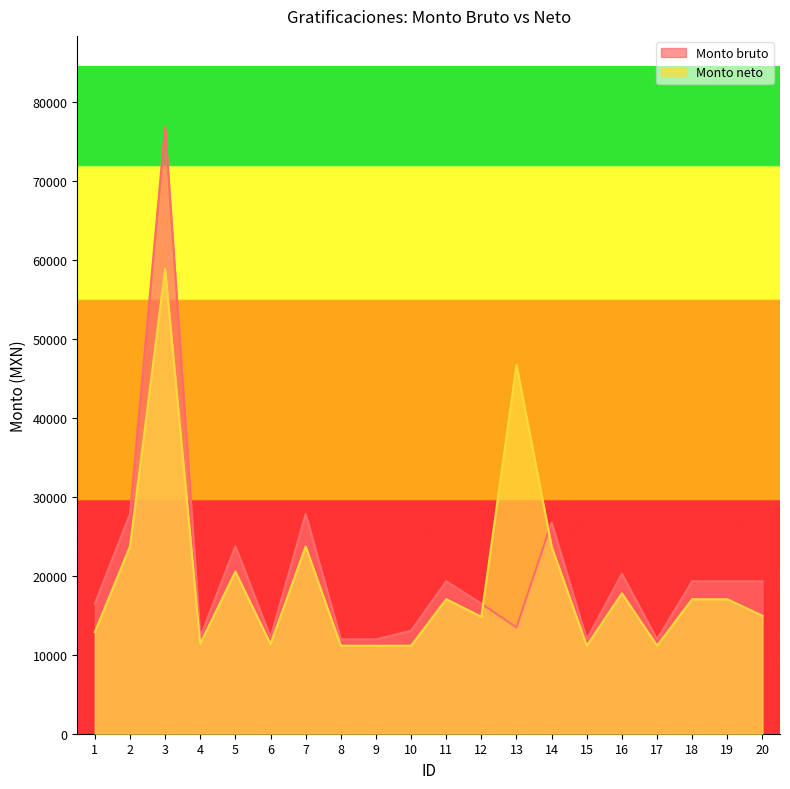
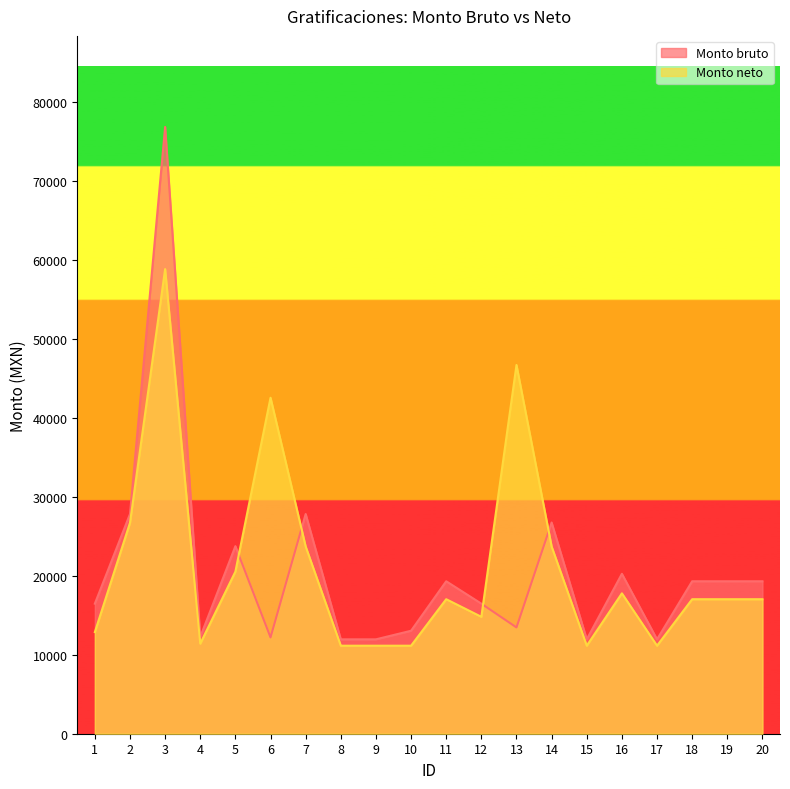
Monto neto, 2: 24000 -> 27000
Monto neto, 6: 11000 -> 43000
Monto neto, 20: 15000 -> 17000
